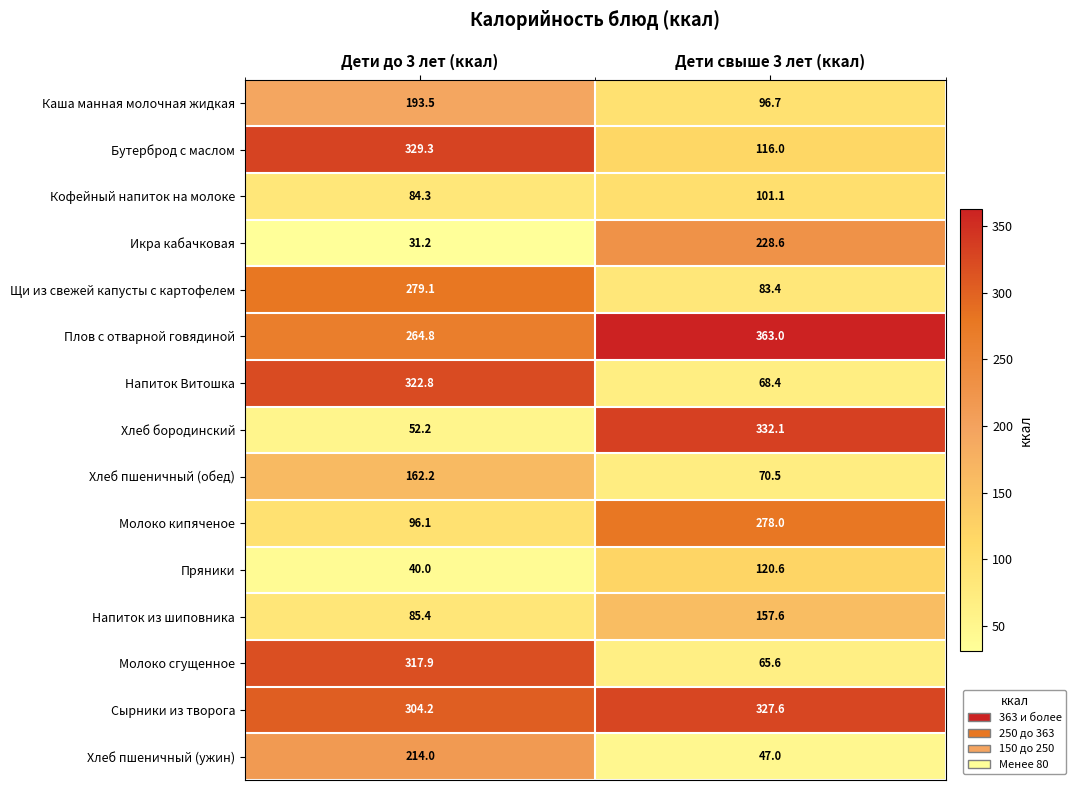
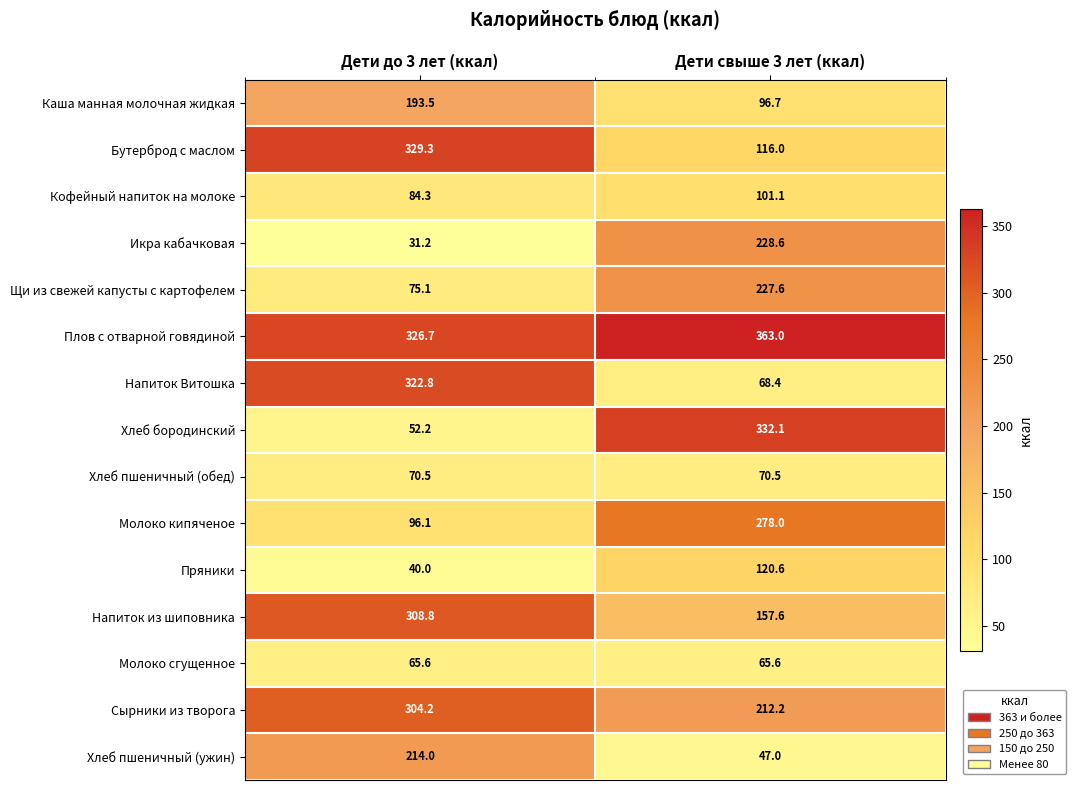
Щи из свежей капусты с картофелем, Дети до 3 лет (ккал): 279.1 -> 75.1
Щи из свежей капусты с картофелем, Дети свыше 3 лет (ккал): 83.4 -> 227.6
Плов с отварной говядиной, Дети до 3 лет (ккал): 264.8 -> 326.7
Хлеб пшеничный (обед), Дети до 3 лет (ккал): 162.2 -> 70.5
Напиток из шиповника, Дети до 3 лет (ккал): 85.4 -> 308.8
Молоко сгущенное, Дети до 3 лет (ккал): 317.9 -> 65.6
Сырники из творога, Дети свыше 3 лет (ккал): 327.6 -> 212.2
